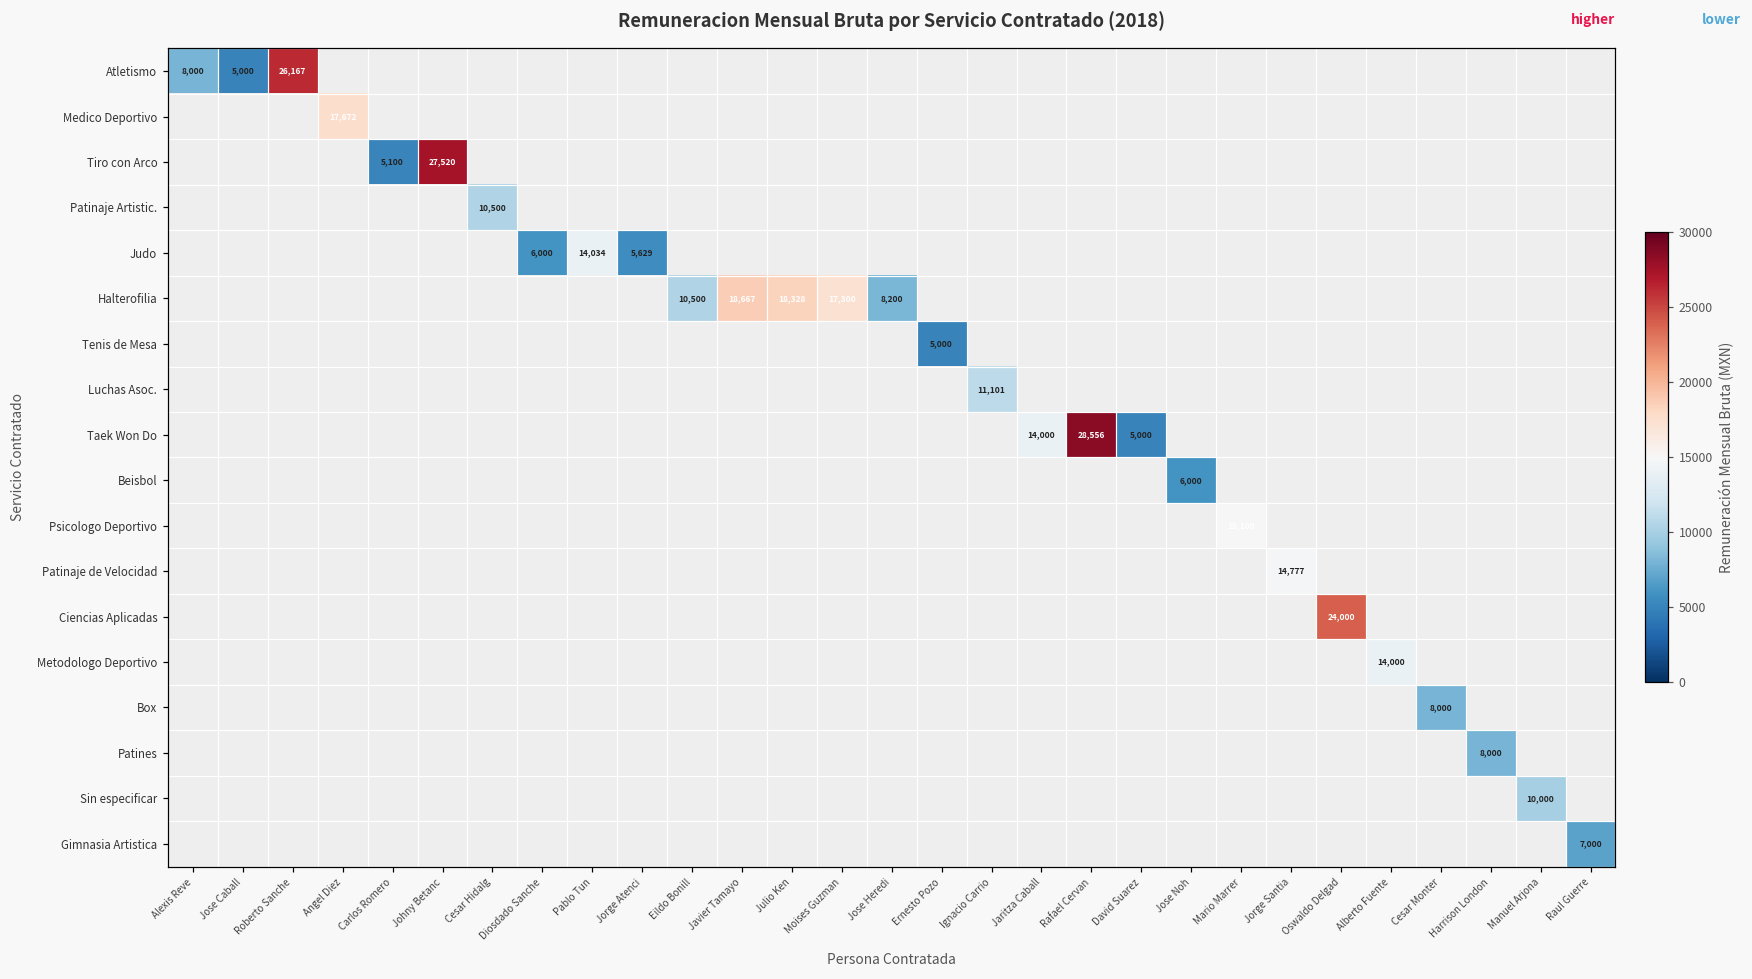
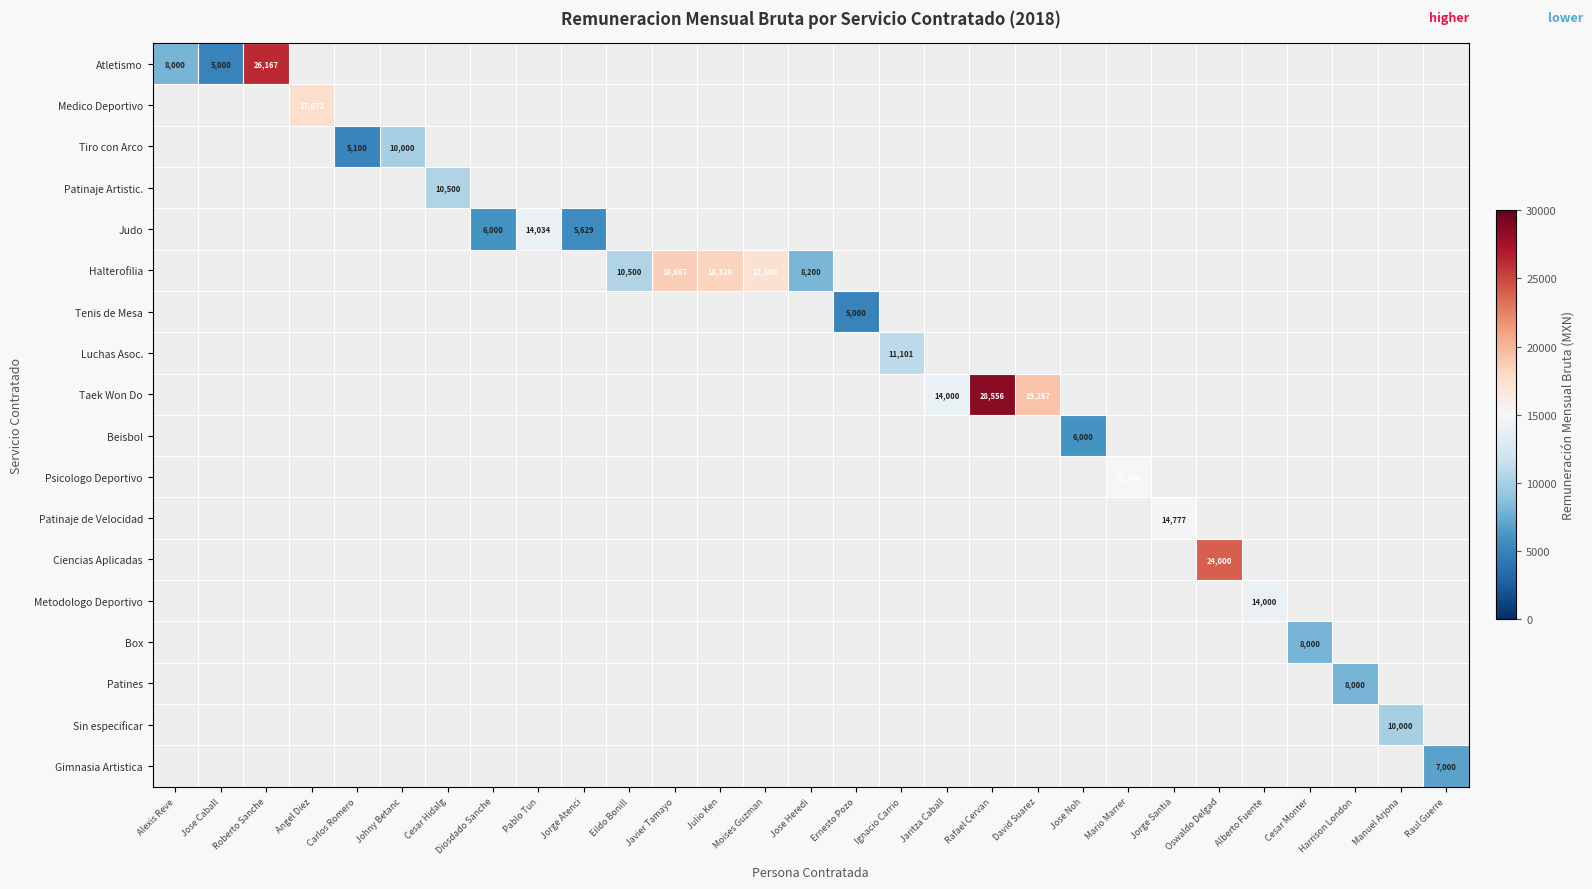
Tiro con Arco, Johny Betanc: 27,520 -> 10,000
Taek Won Do, David Suarez: 5,000 -> 19,267
